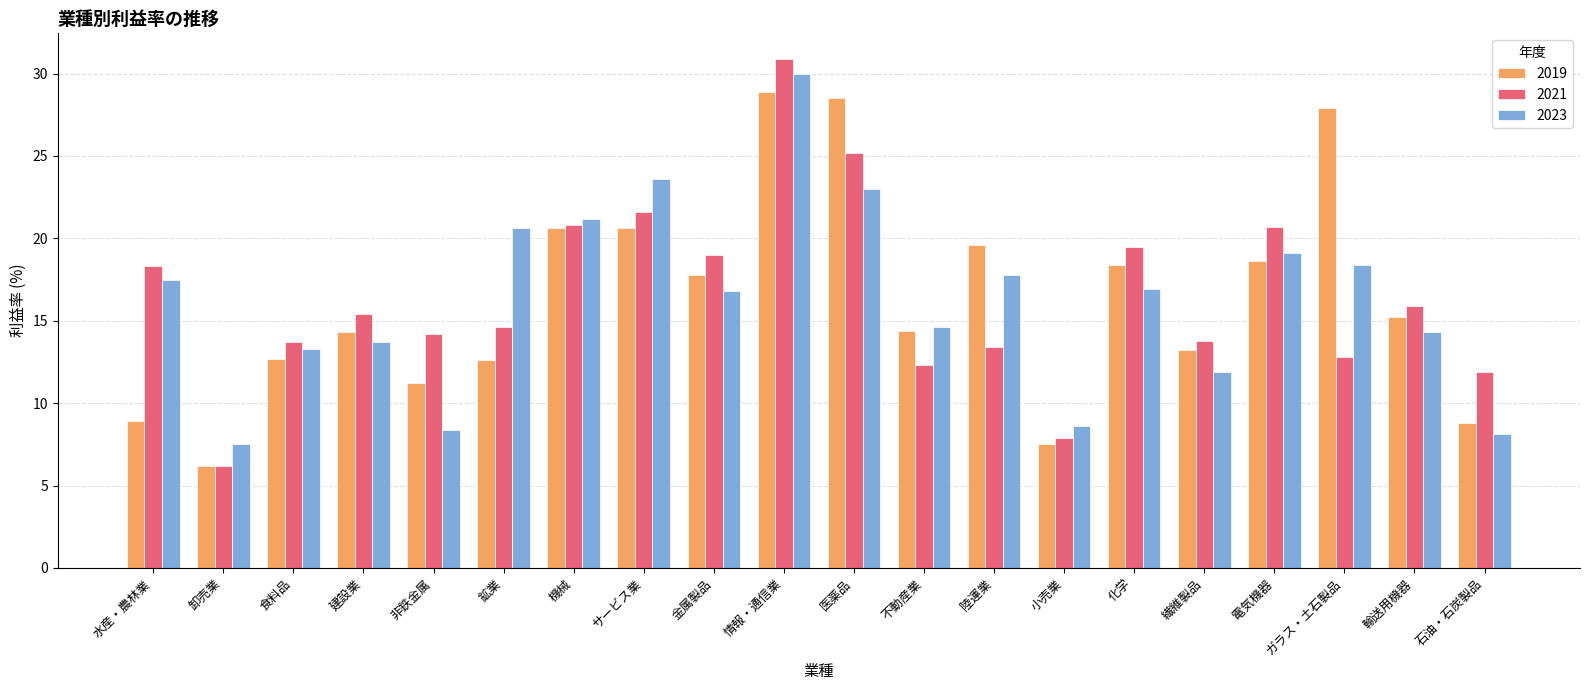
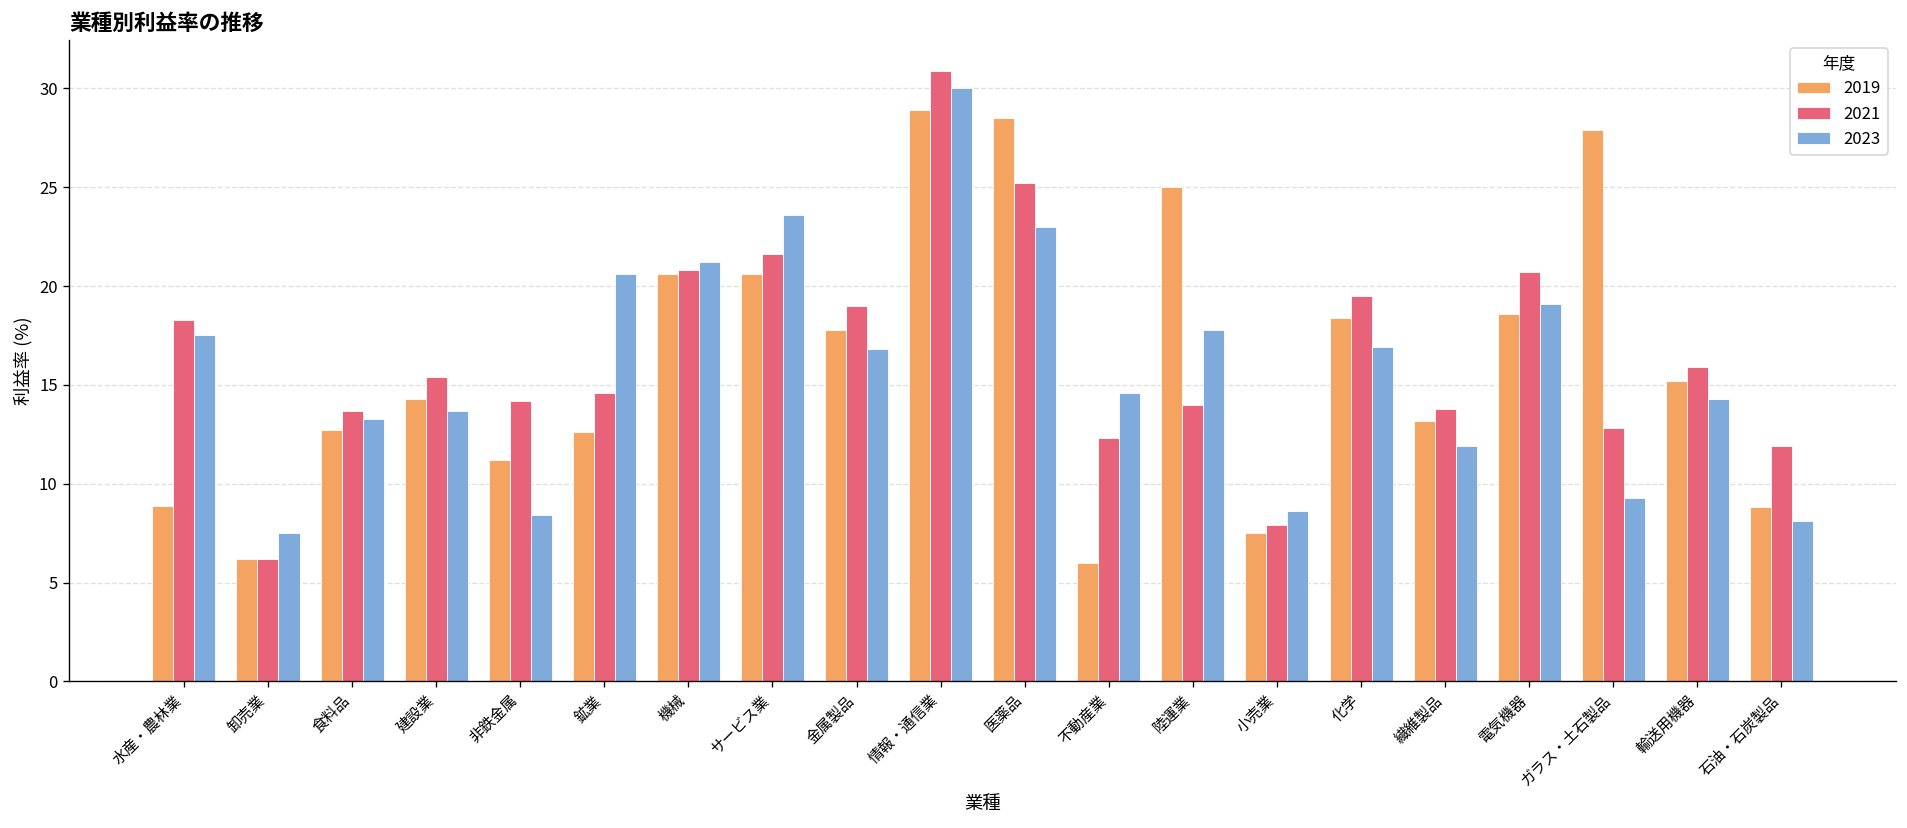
2019, 不動産業: 14.4 -> 6.0
2019, 陸運業: 19.6 -> 25.0
2021, 陸運業: 13.4 -> 14.0
2023, ガラス・土石製品: 18.4 -> 9.3
